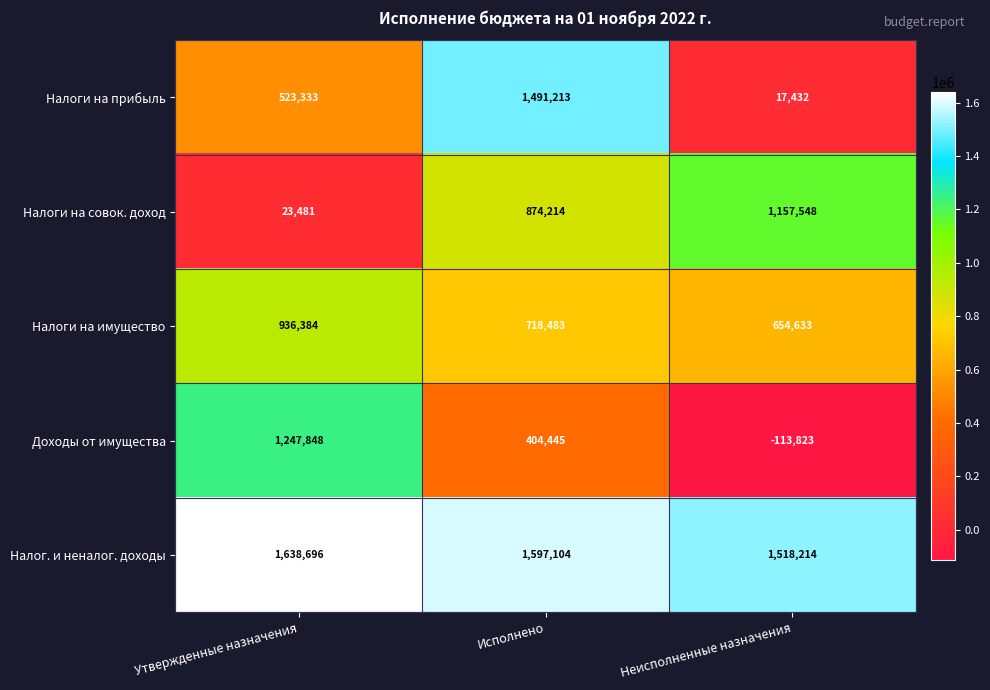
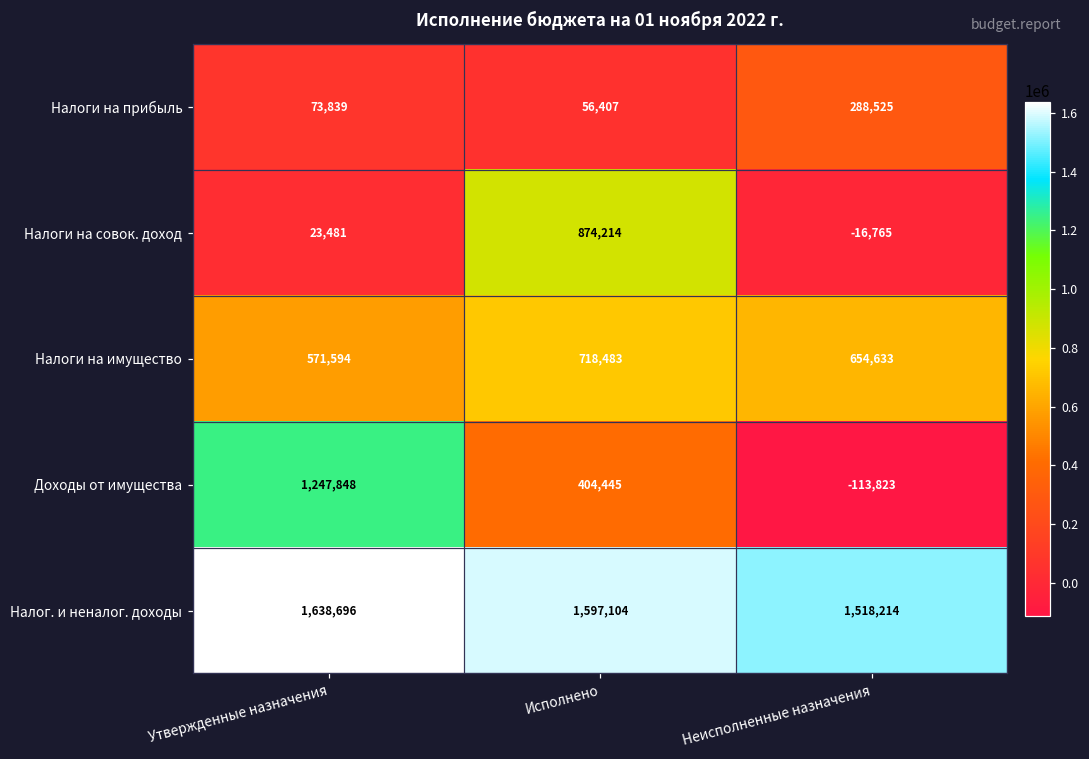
Налоги на прибыль, Утвержденные назначения: 523,333 -> 73,839
Налоги на прибыль, Исполнено: 1,491,213 -> 56,407
Налоги на прибыль, Неисполненные назначения: 17,432 -> 288,525
Налоги на совок. доход, Неисполненные назначения: 1,157,548 -> -16,765
Налоги на имущество, Утвержденные назначения: 936,384 -> 571,594
